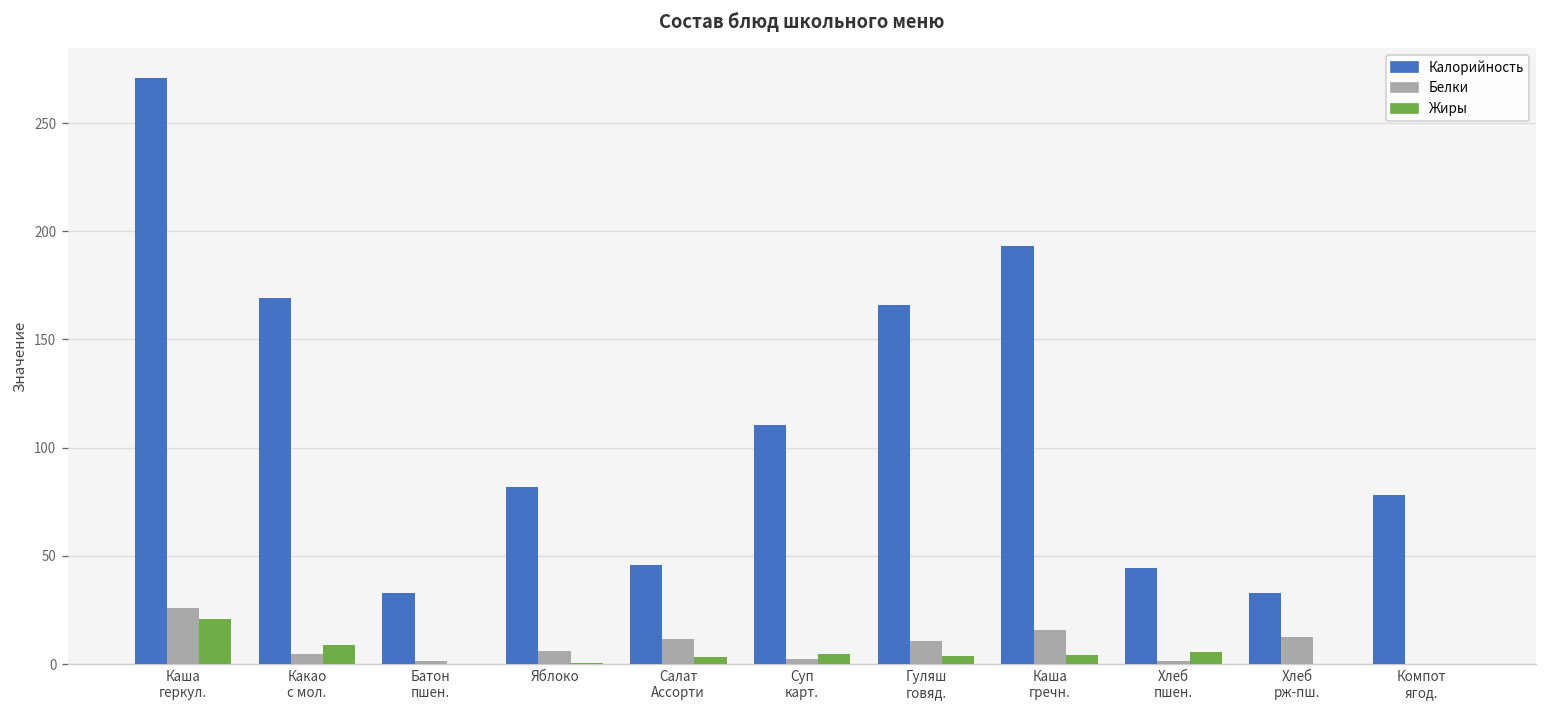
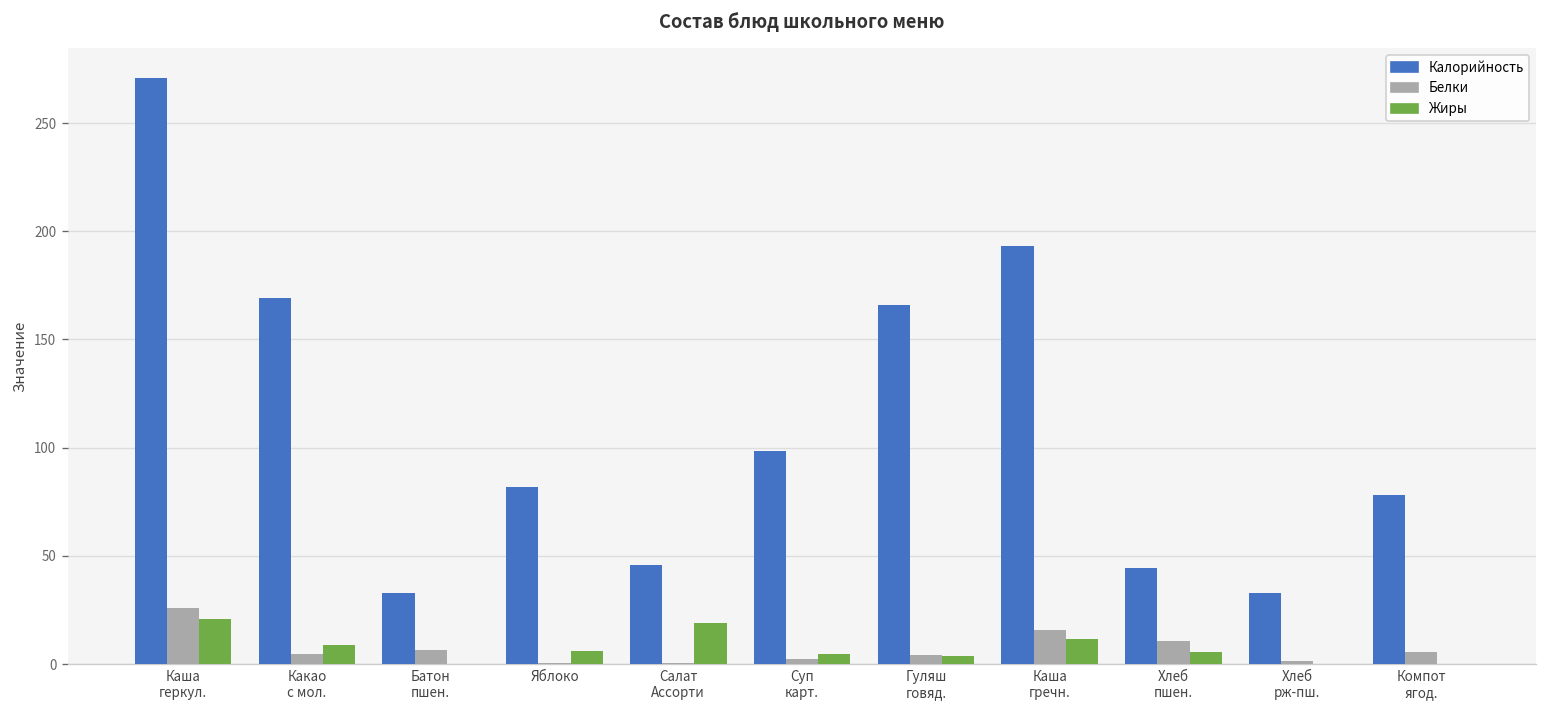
Белки, Батон пшен.: 1 -> 6
Белки, Яблоко: 6 -> 0
Жиры, Яблоко: 0 -> 6
Белки, Салат Ассорти: 12 -> 1
Жиры, Салат Ассорти: 3 -> 19
Калорийность, Суп карт.: 111 -> 99
Белки, Гуляш говяд.: 11 -> 4
Жиры, Каша гречн.: 4 -> 11
Белки, Хлеб пшен.: 2 -> 11
Белки, Хлеб рж-пш.: 13 -> 1
Белки, Компот ягод.: 0 -> 6
